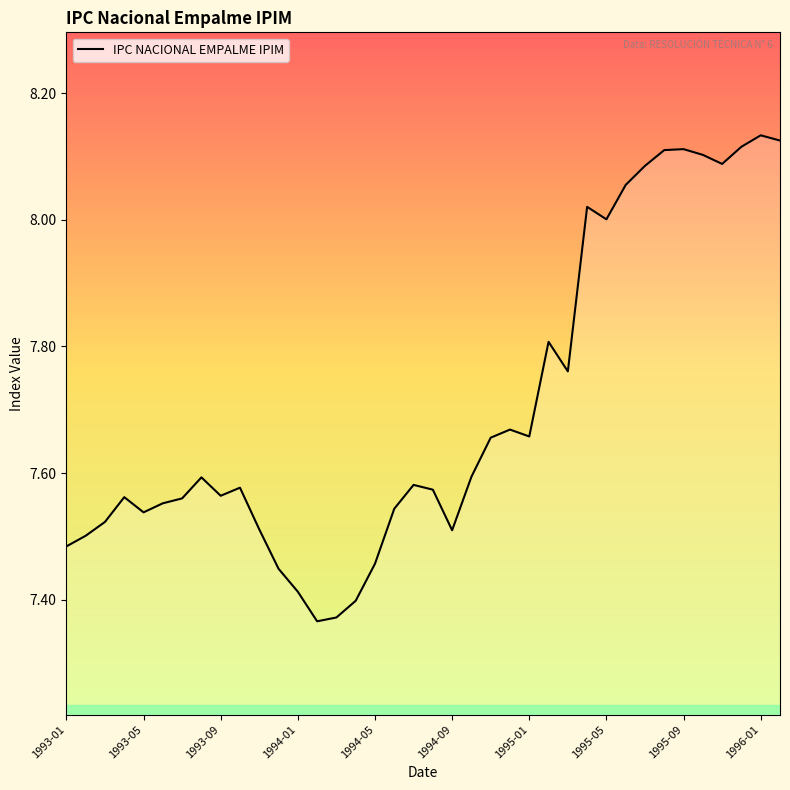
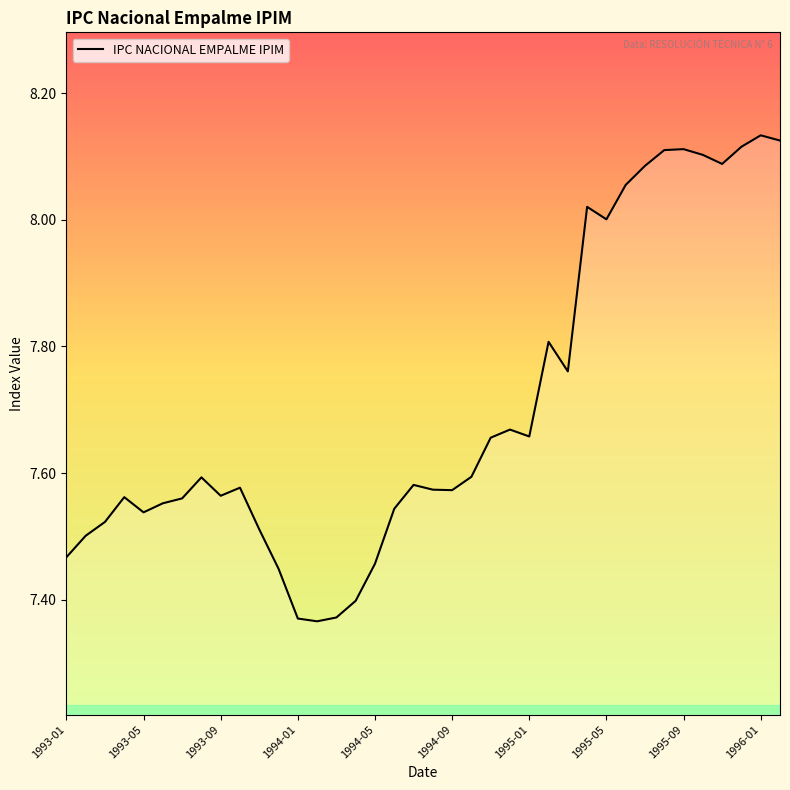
1993-01: 7.48 -> 7.47
1994-01: 7.41 -> 7.37
1994-09: 7.51 -> 7.57
